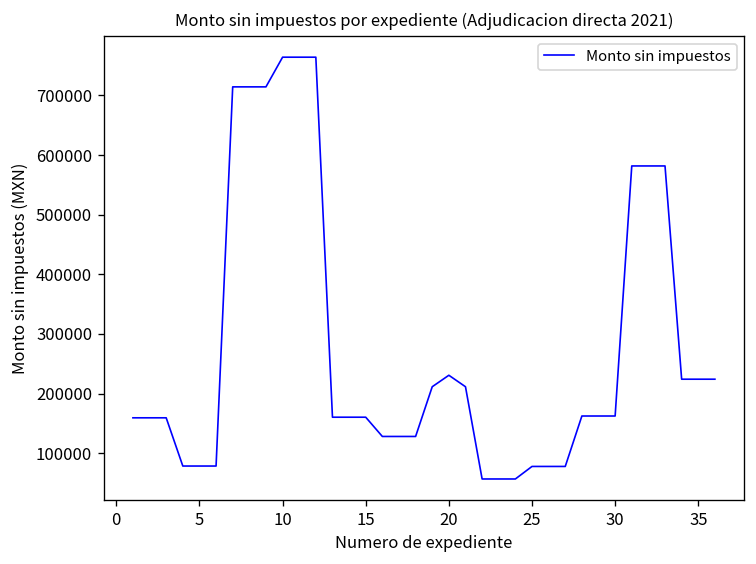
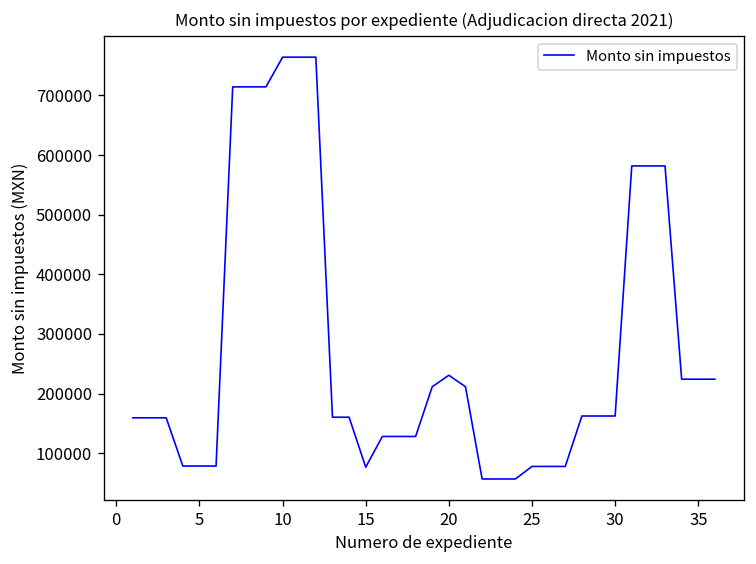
15: 160000 -> 80000
